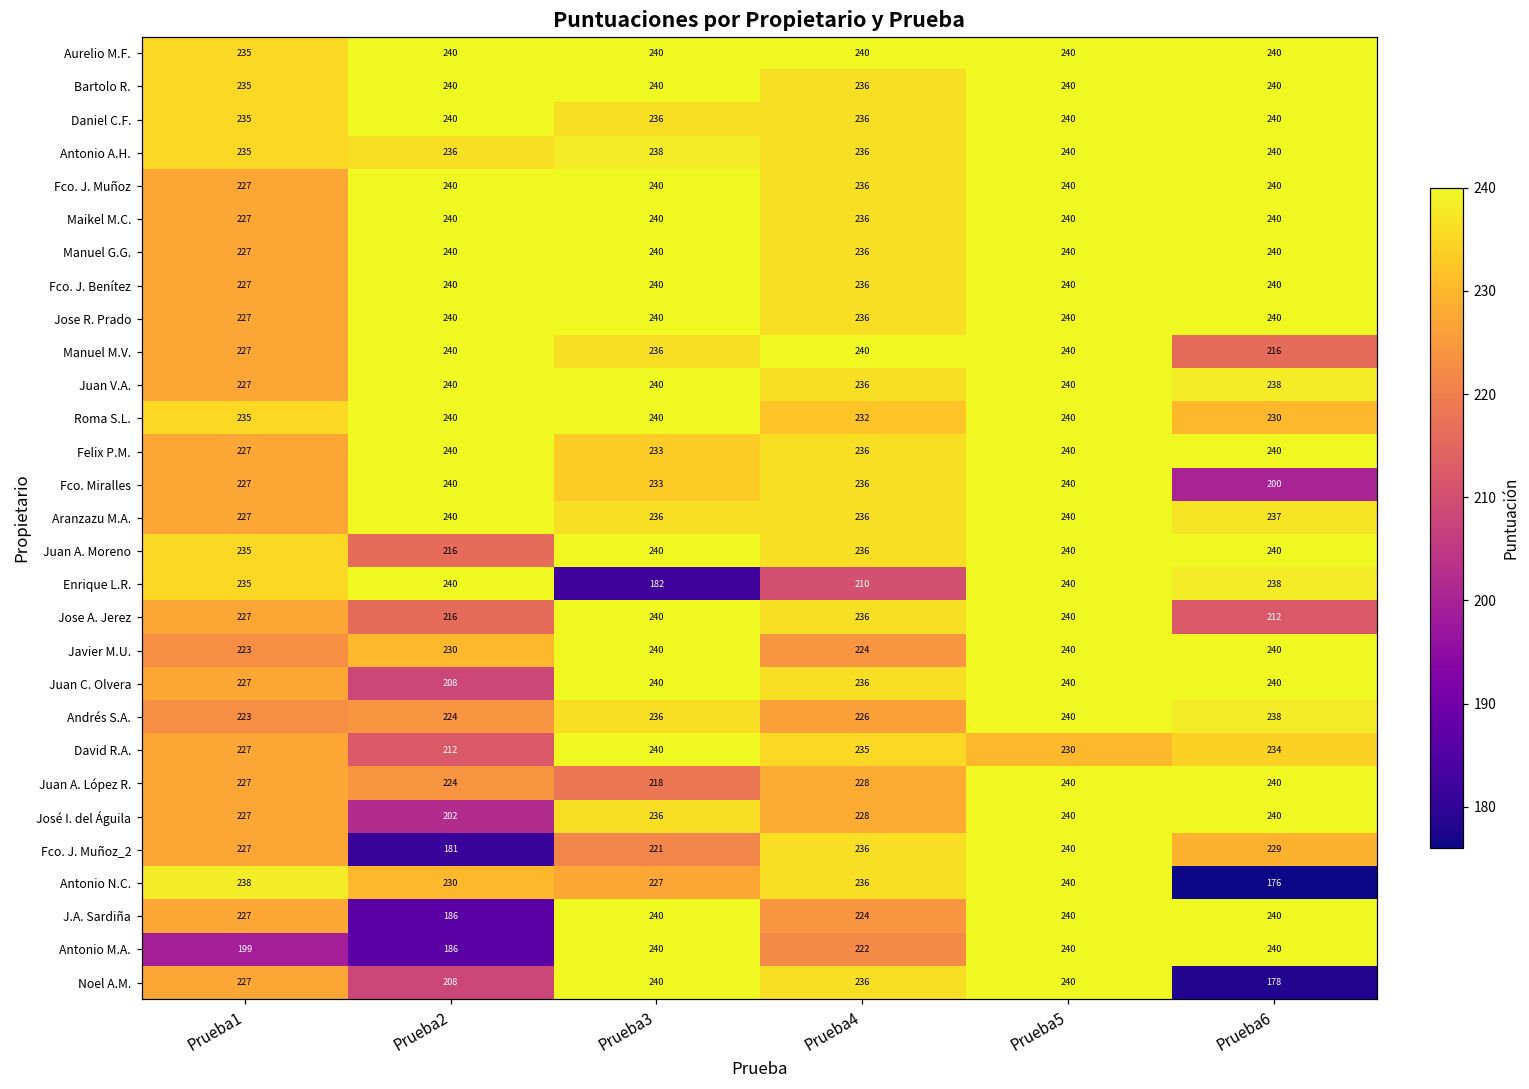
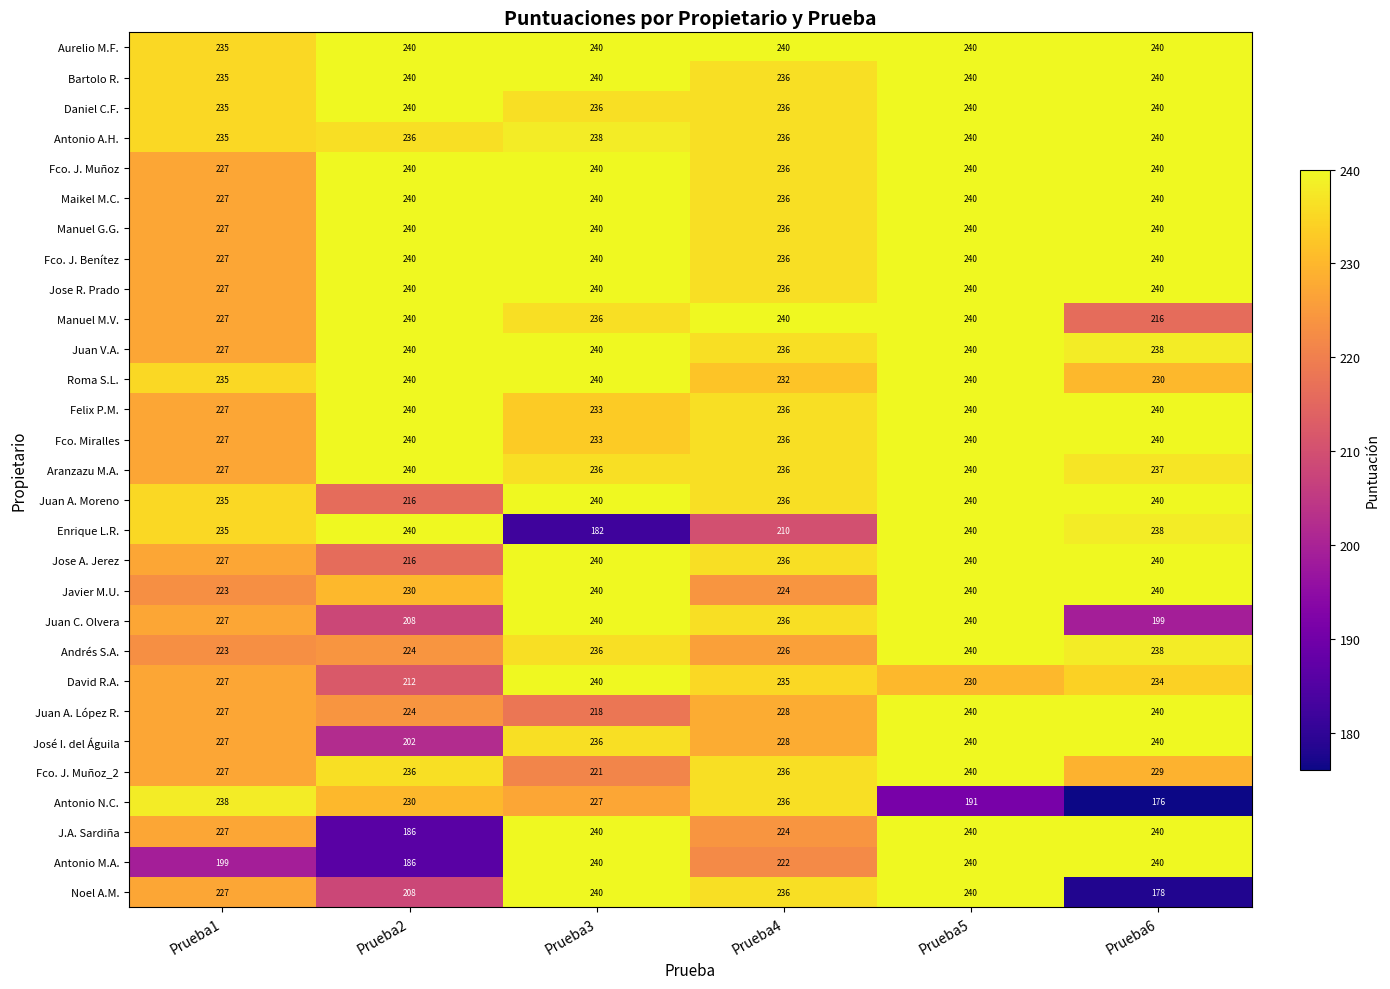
Fco. Miralles, Prueba6: 200 -> 240
Jose A. Jerez, Prueba6: 212 -> 240
Juan C. Olvera, Prueba6: 240 -> 199
Fco. J. Muñoz_2, Prueba2: 181 -> 236
Antonio N.C., Prueba5: 240 -> 191
